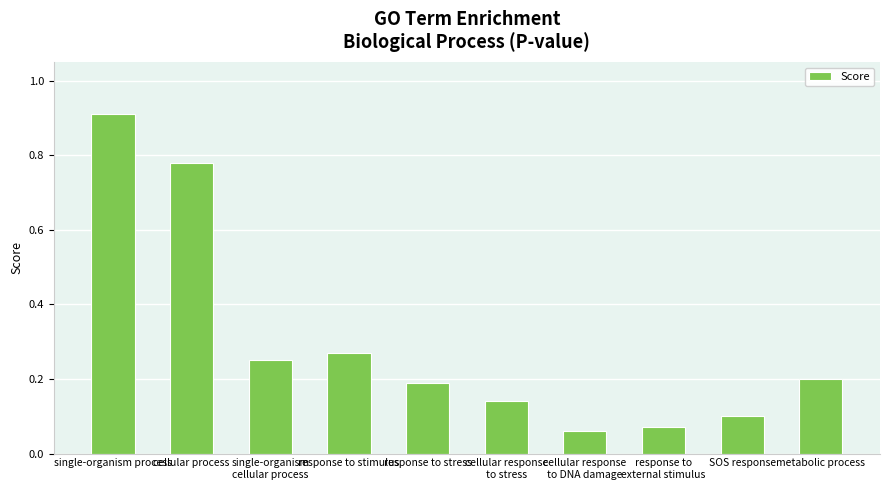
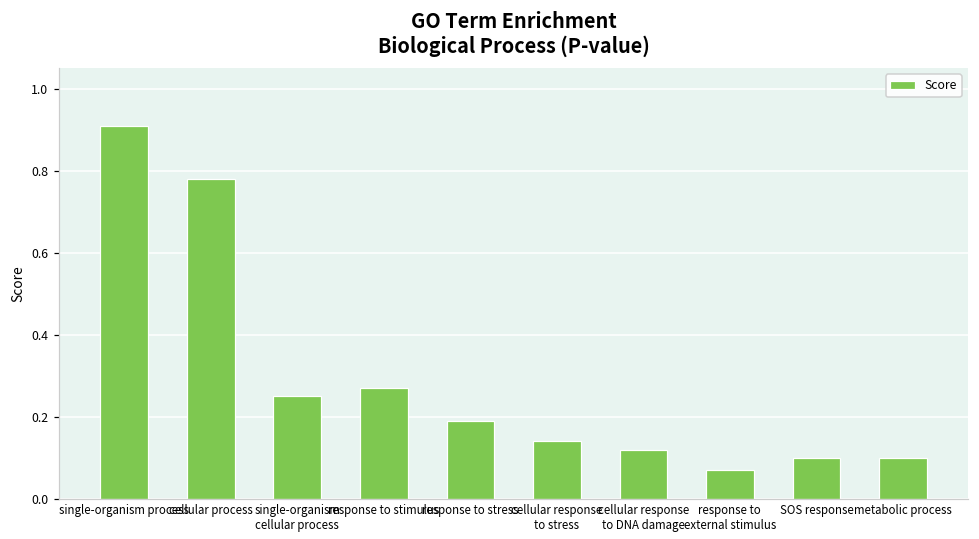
cellular response to DNA damage: 0.06 -> 0.12
metabolic process: 0.2 -> 0.1
